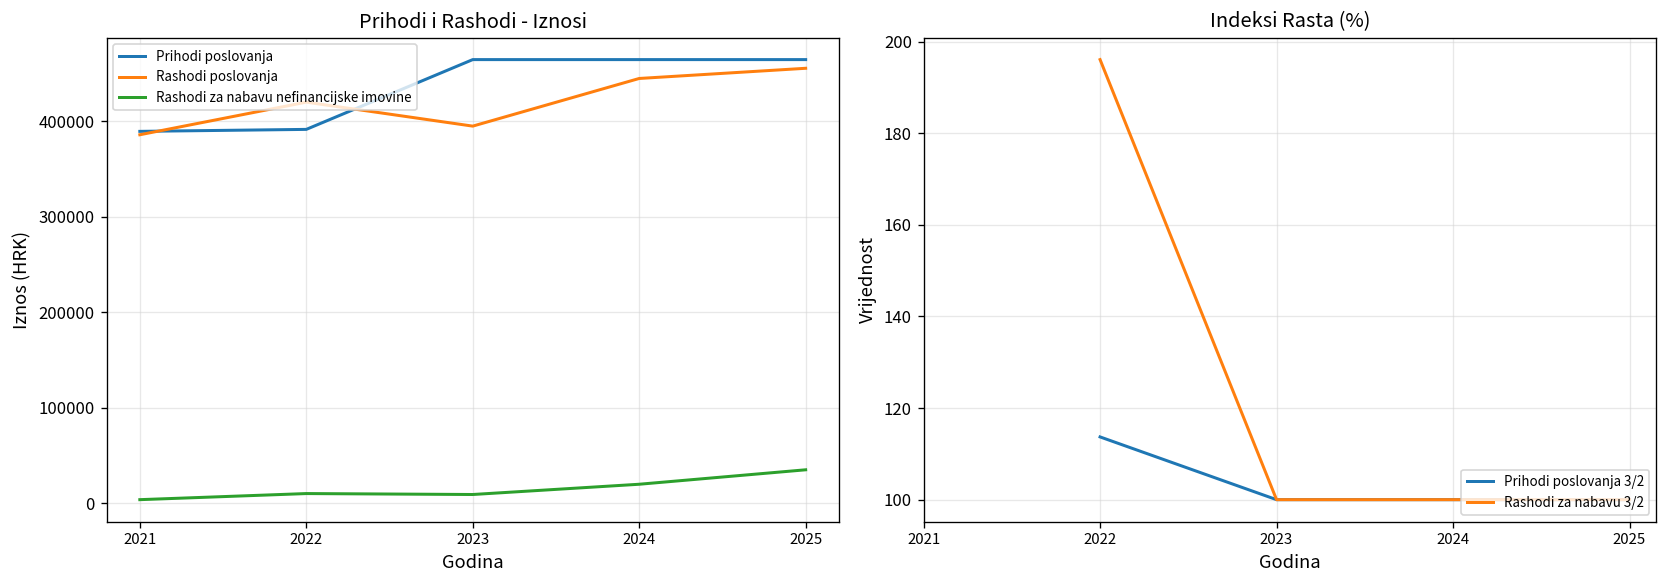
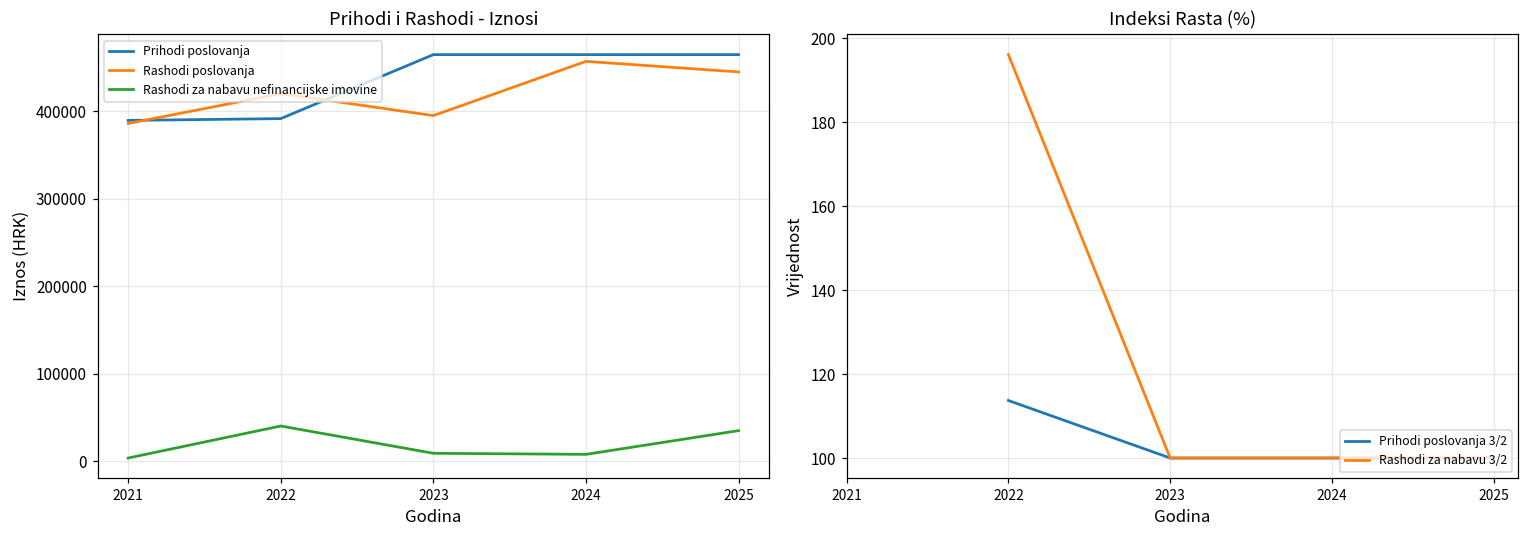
Prihodi i Rashodi - Iznosi, Rashodi za nabavu nefinancijske imovine, 2022: 10000 -> 40000
Prihodi i Rashodi - Iznosi, Rashodi poslovanja, 2024: 440000 -> 460000
Prihodi i Rashodi - Iznosi, Rashodi za nabavu nefinancijske imovine, 2024: 20000 -> 10000
Prihodi i Rashodi - Iznosi, Rashodi poslovanja, 2025: 460000 -> 440000
